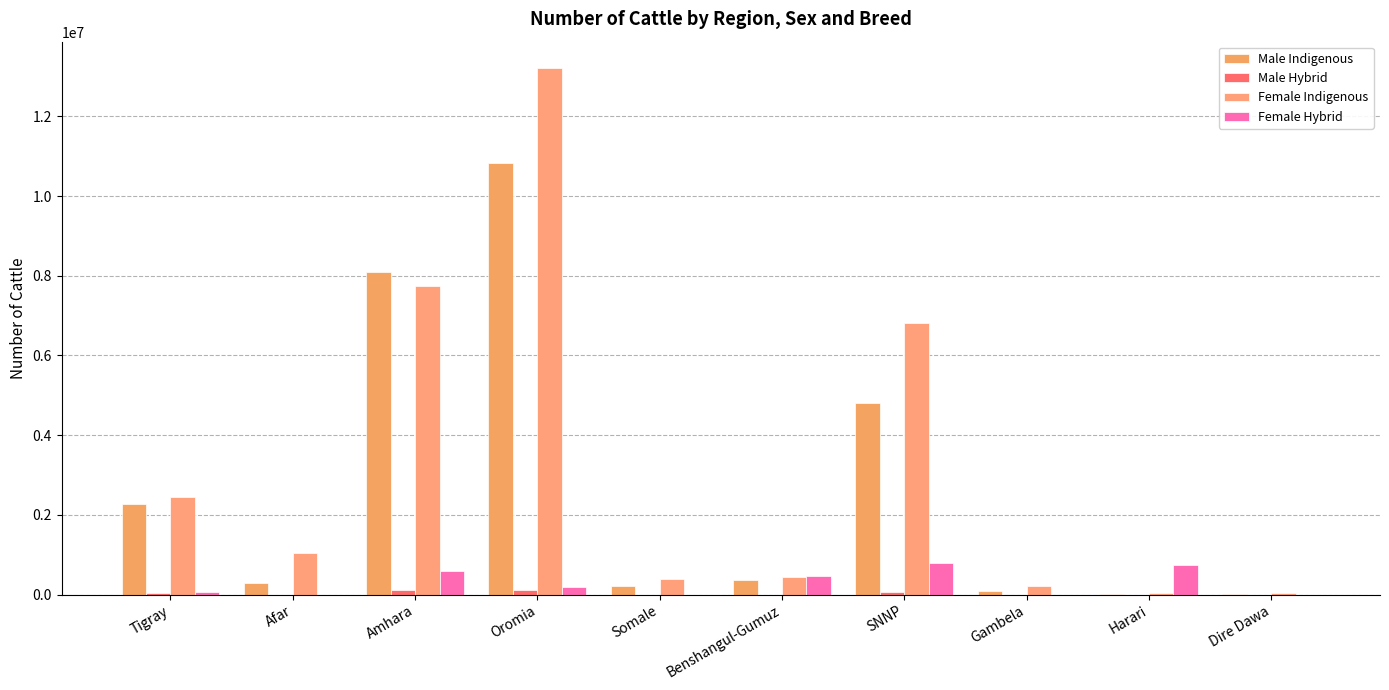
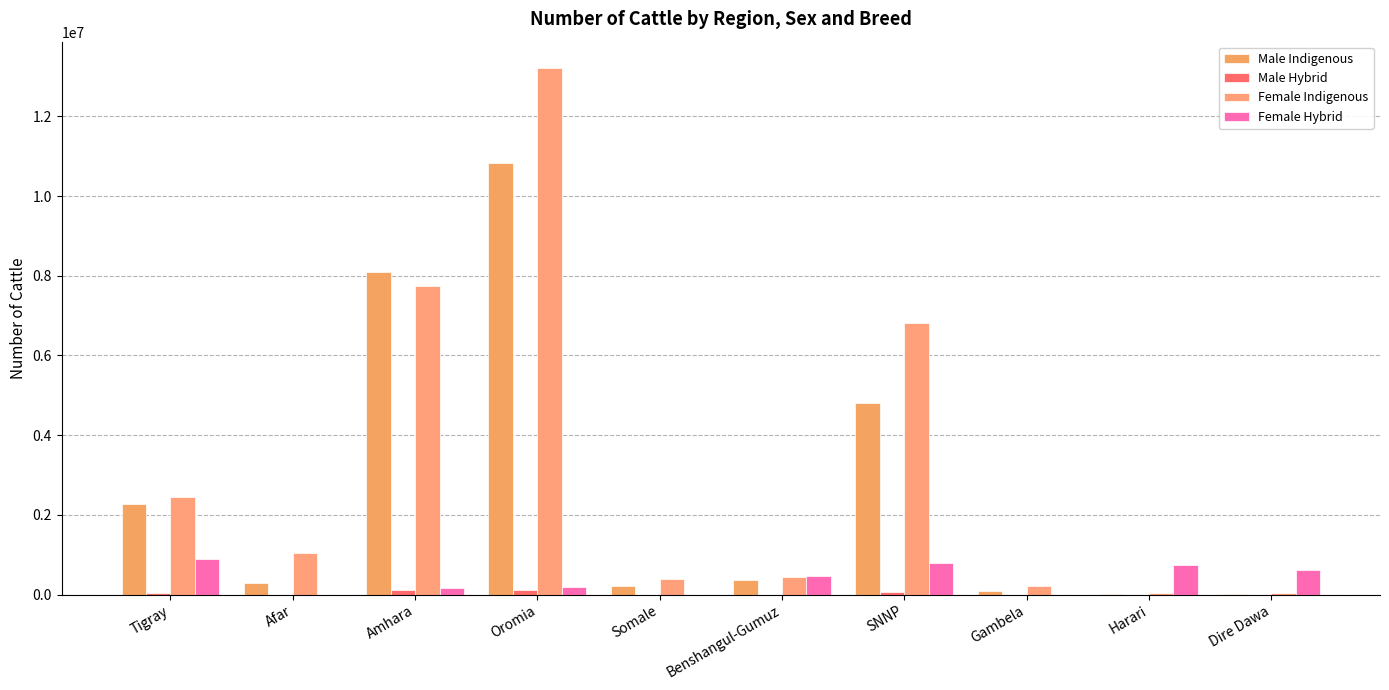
Female Hybrid, Tigray: 100000 -> 900000
Female Hybrid, Amhara: 600000 -> 200000
Female Hybrid, Dire Dawa: 0 -> 600000
